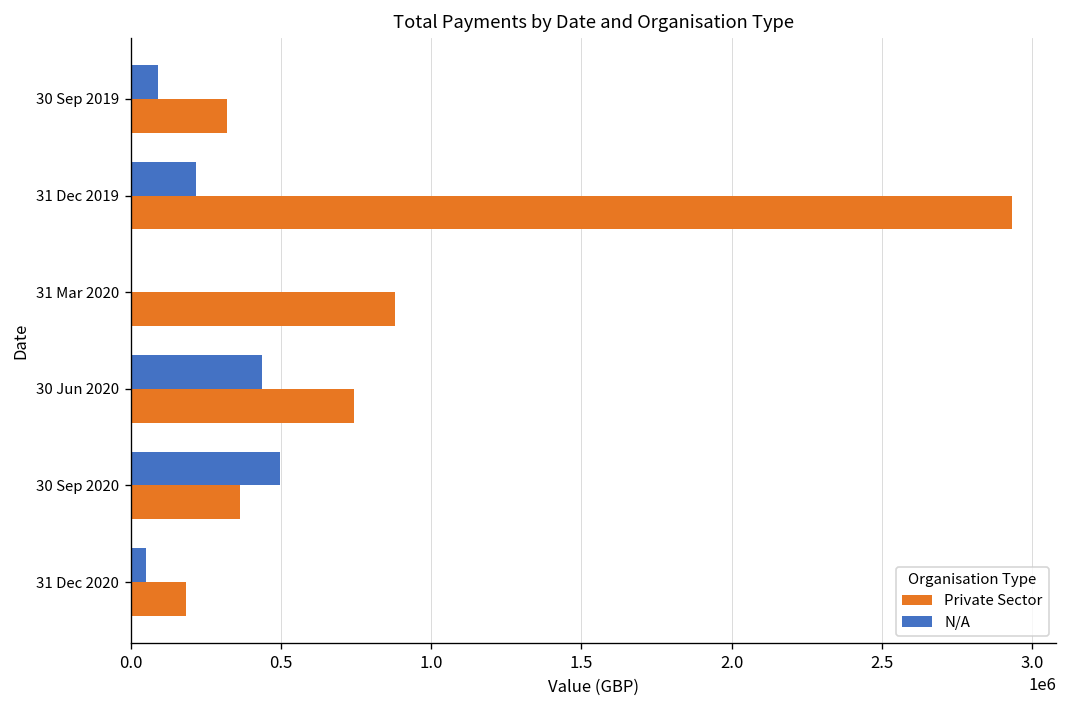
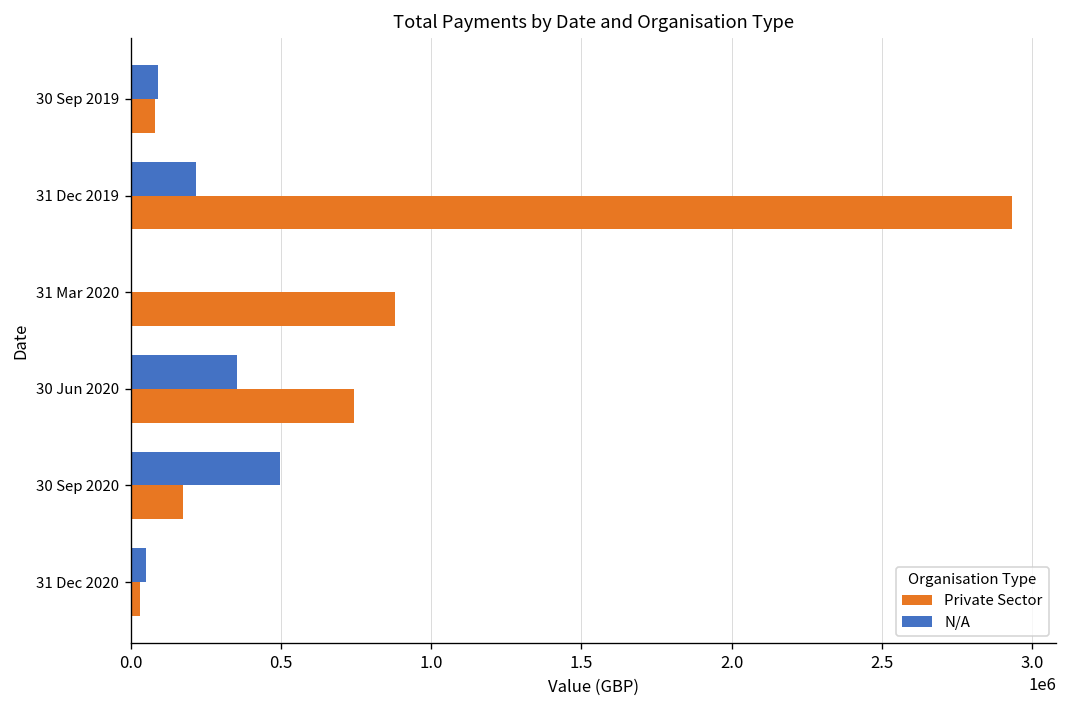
Private Sector, 30 Sep 2019: 320000 -> 80000
N/A, 30 Jun 2020: 440000 -> 360000
Private Sector, 30 Sep 2020: 360000 -> 170000
Private Sector, 31 Dec 2020: 180000 -> 30000
